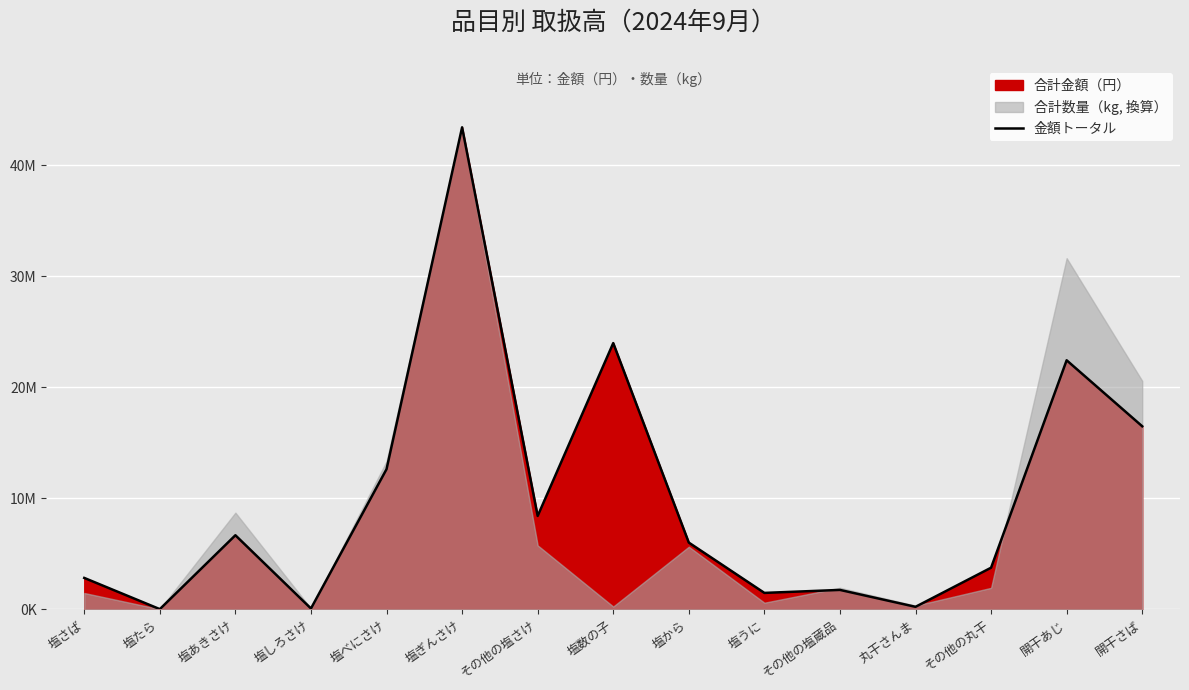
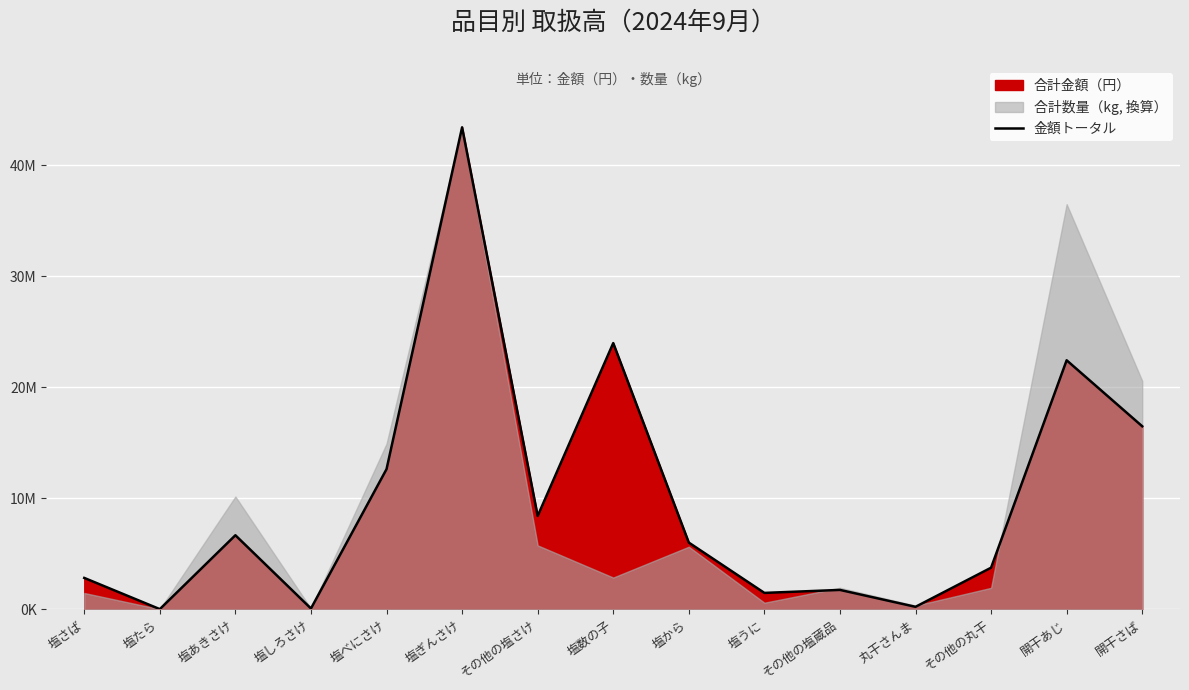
合計数量（kg, 換算）, 塩あきさけ: 8700000 -> 10200000
合計数量（kg, 換算）, 塩べにさけ: 13300000 -> 14900000
合計数量（kg, 換算）, 塩数の子: 300000 -> 2900000
合計数量（kg, 換算）, 開干あじ: 31600000 -> 36500000
